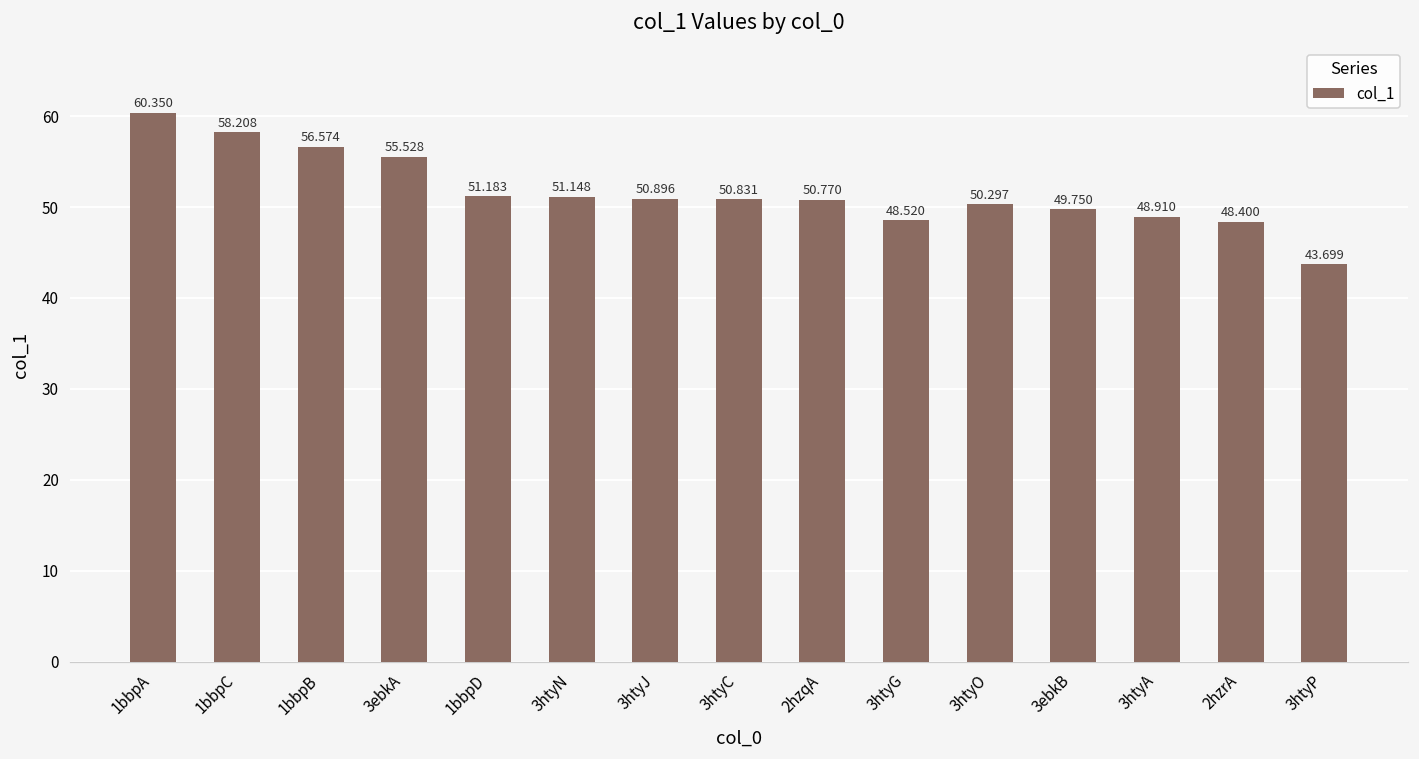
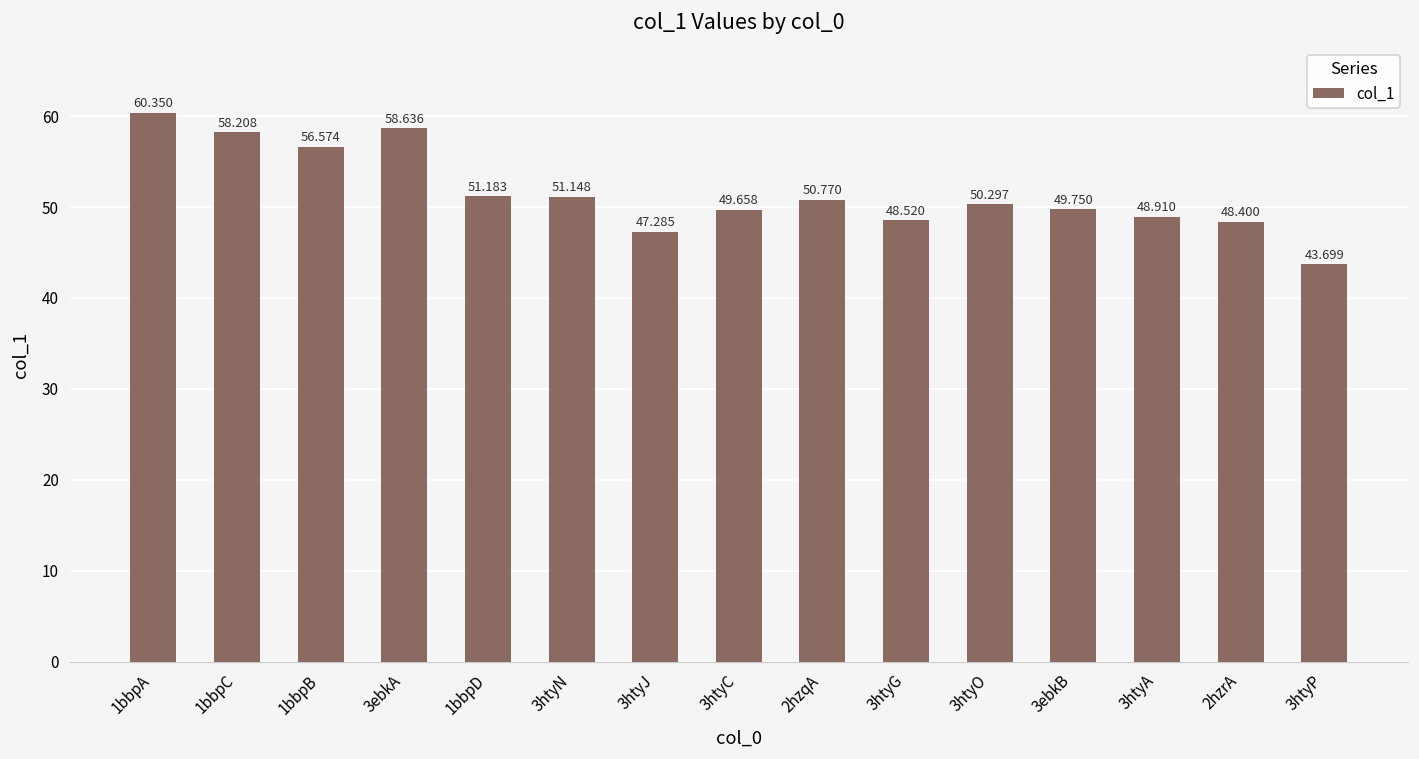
3ebkA: 55.528 -> 58.636
3htyJ: 50.896 -> 47.285
3htyC: 50.831 -> 49.658
